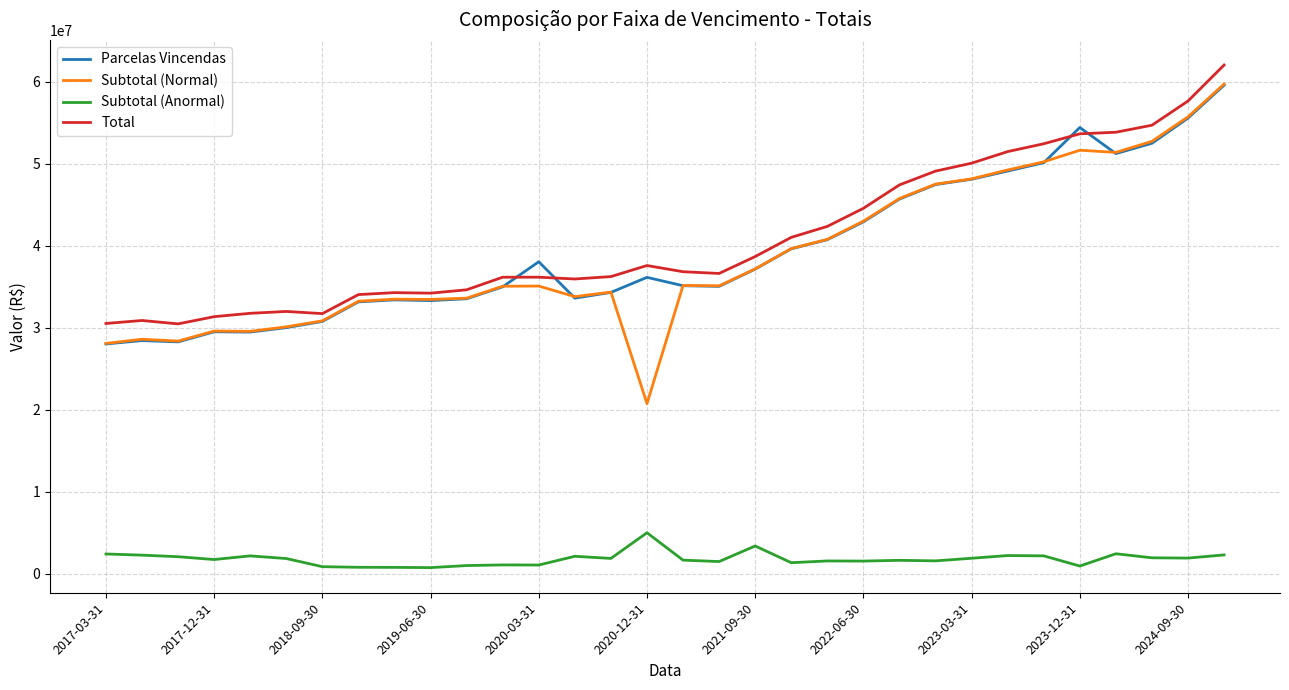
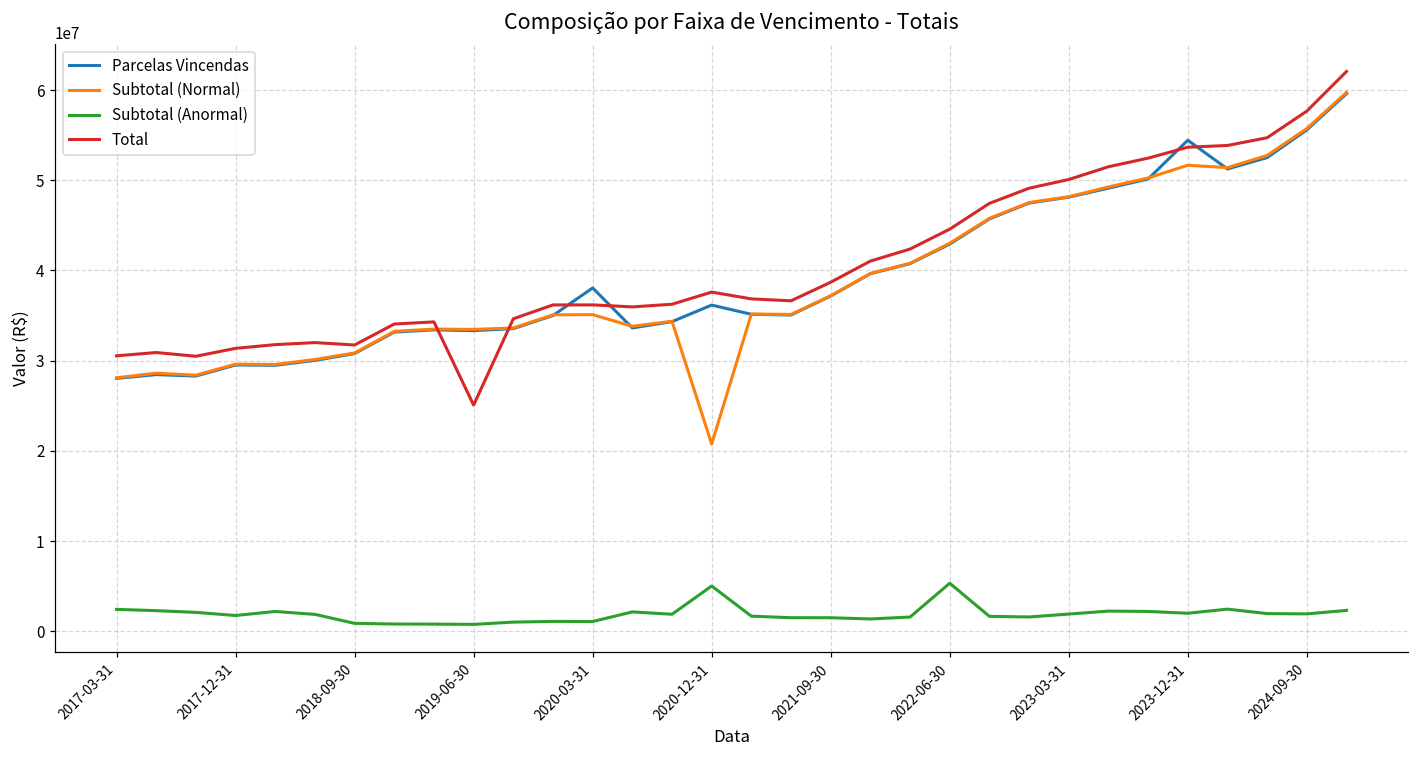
Total, 2019-06-30: 34000000 -> 25000000
Subtotal (Anormal), 2021-09-30: 3000000 -> 2000000
Subtotal (Anormal), 2022-06-30: 2000000 -> 5000000
Subtotal (Anormal), 2023-12-31: 1000000 -> 2000000
